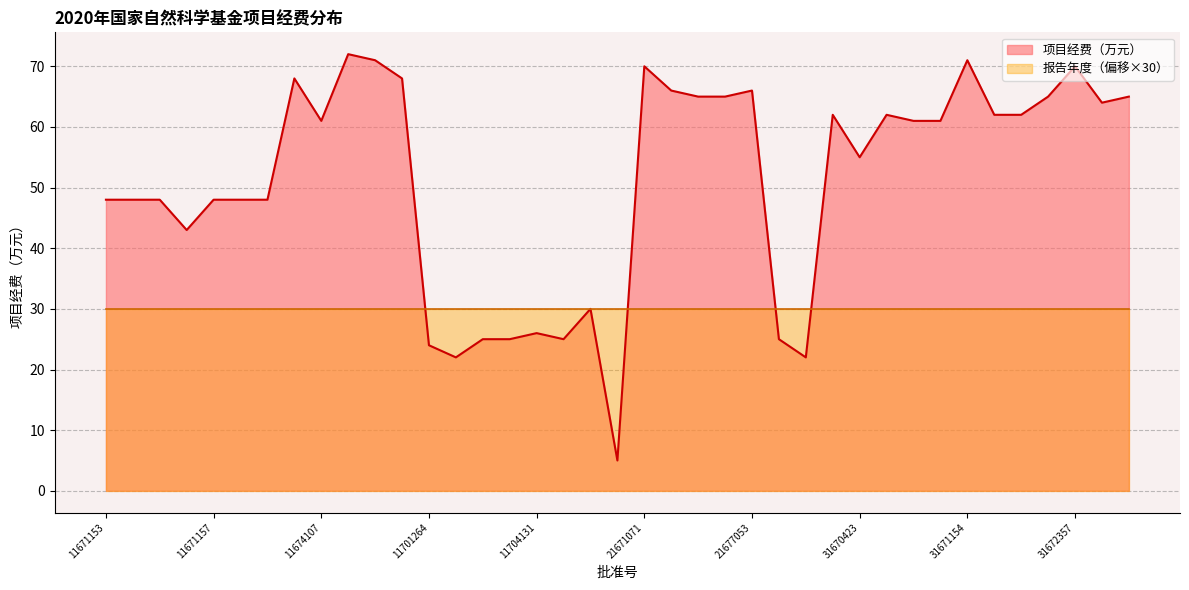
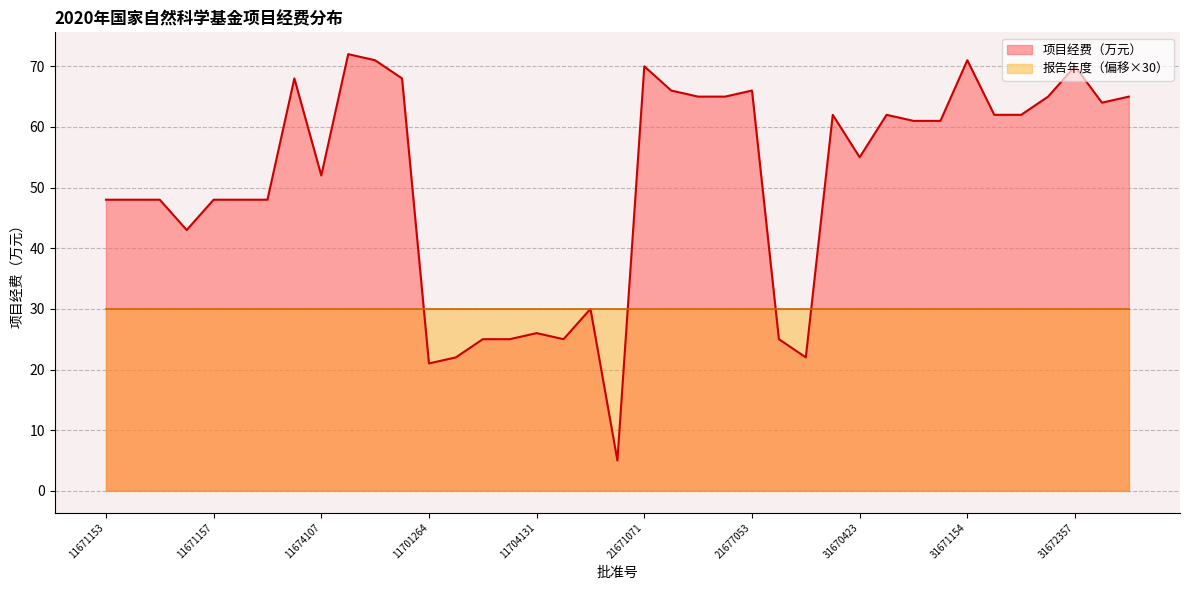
项目经费（万元）, 11674107: 61 -> 52
项目经费（万元）, 11701264: 24 -> 21
